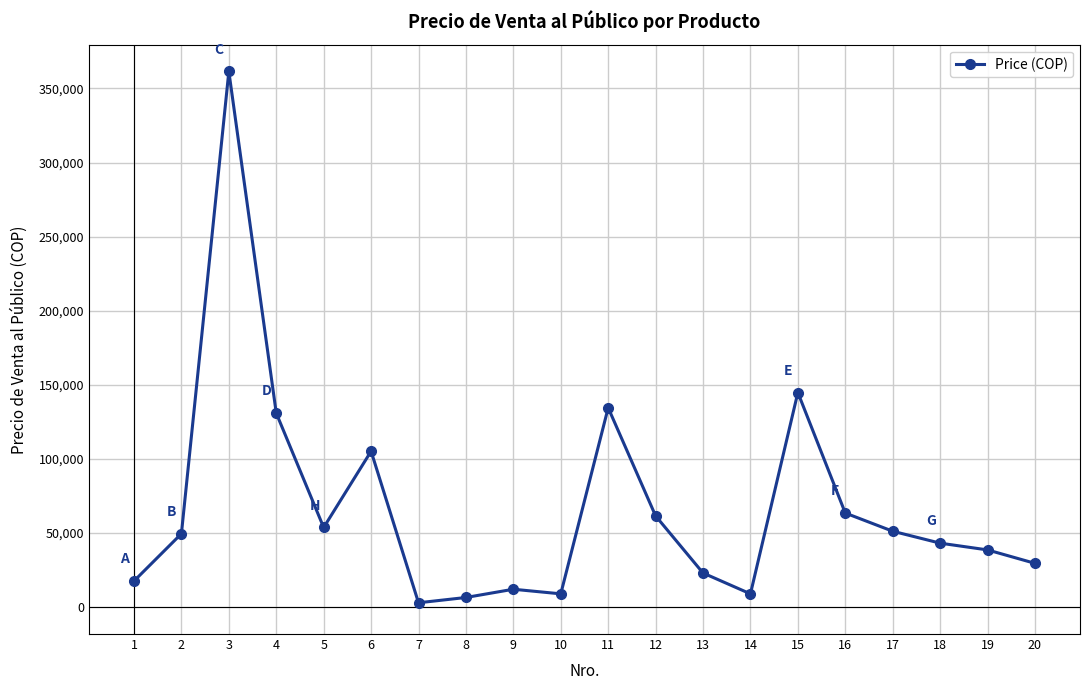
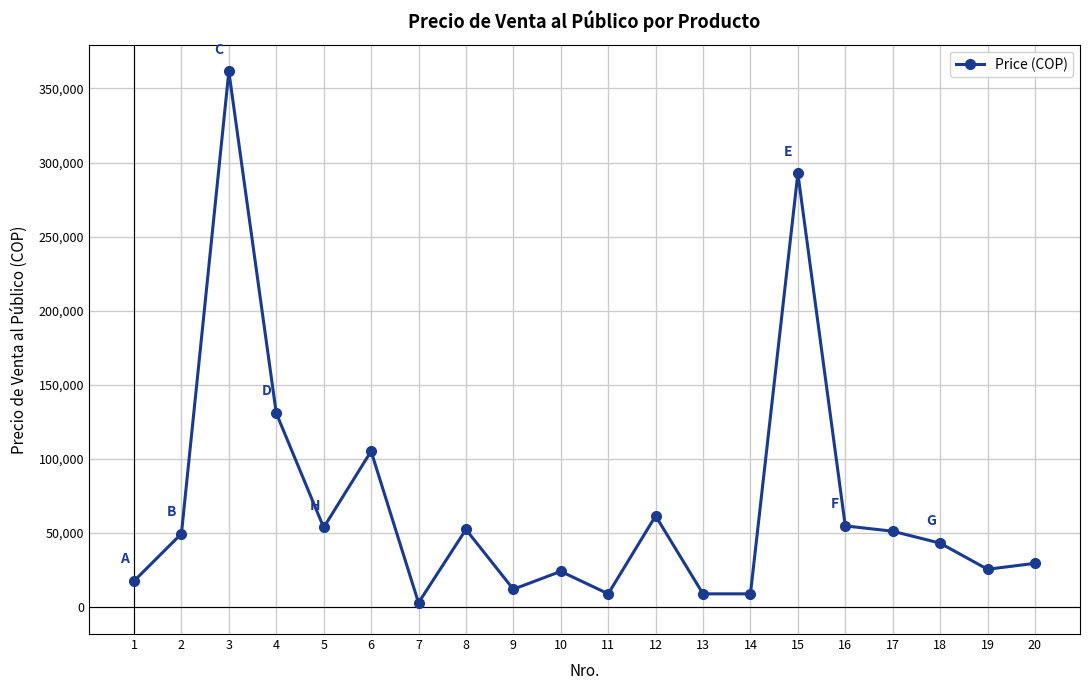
8: 7,000 -> 52,000
10: 9,000 -> 24,000
11: 135,000 -> 9,000
13: 23,000 -> 9,000
15: 145,000 -> 293,000
16: 64,000 -> 55,000
19: 39,000 -> 26,000
